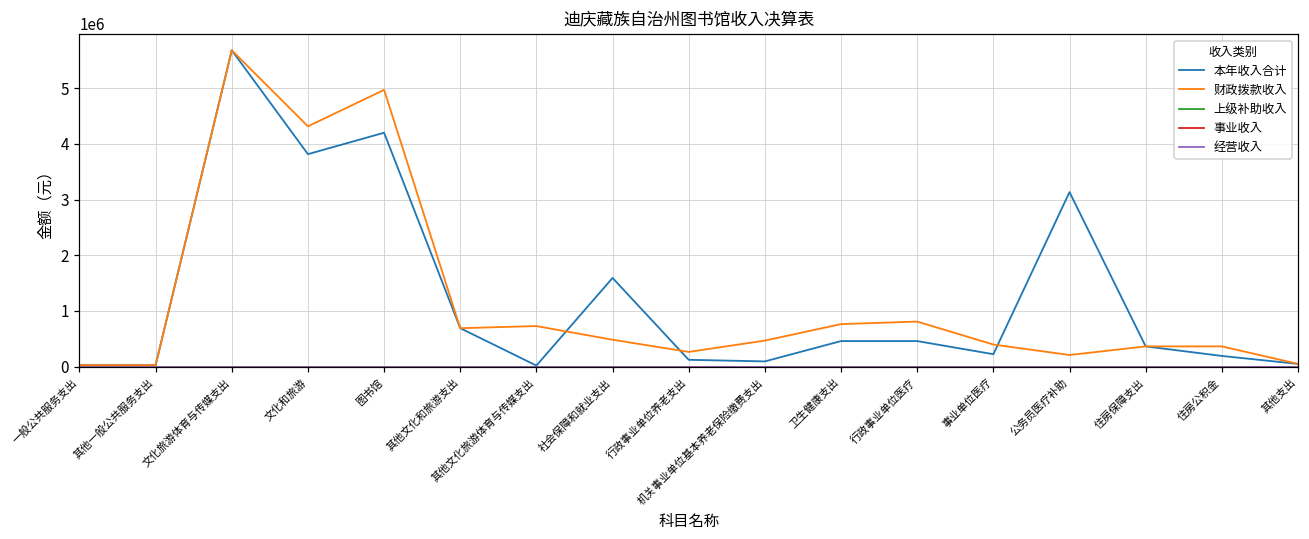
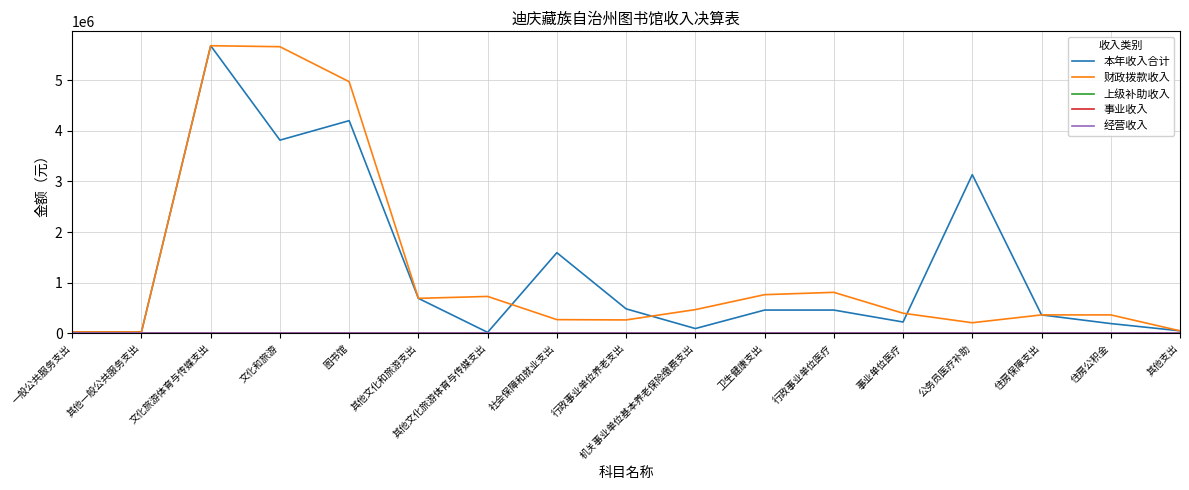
财政拨款收入, 文化和旅游: 4300000 -> 5700000
财政拨款收入, 社会保障和就业支出: 500000 -> 300000
本年收入合计, 行政事业单位养老支出: 100000 -> 500000
